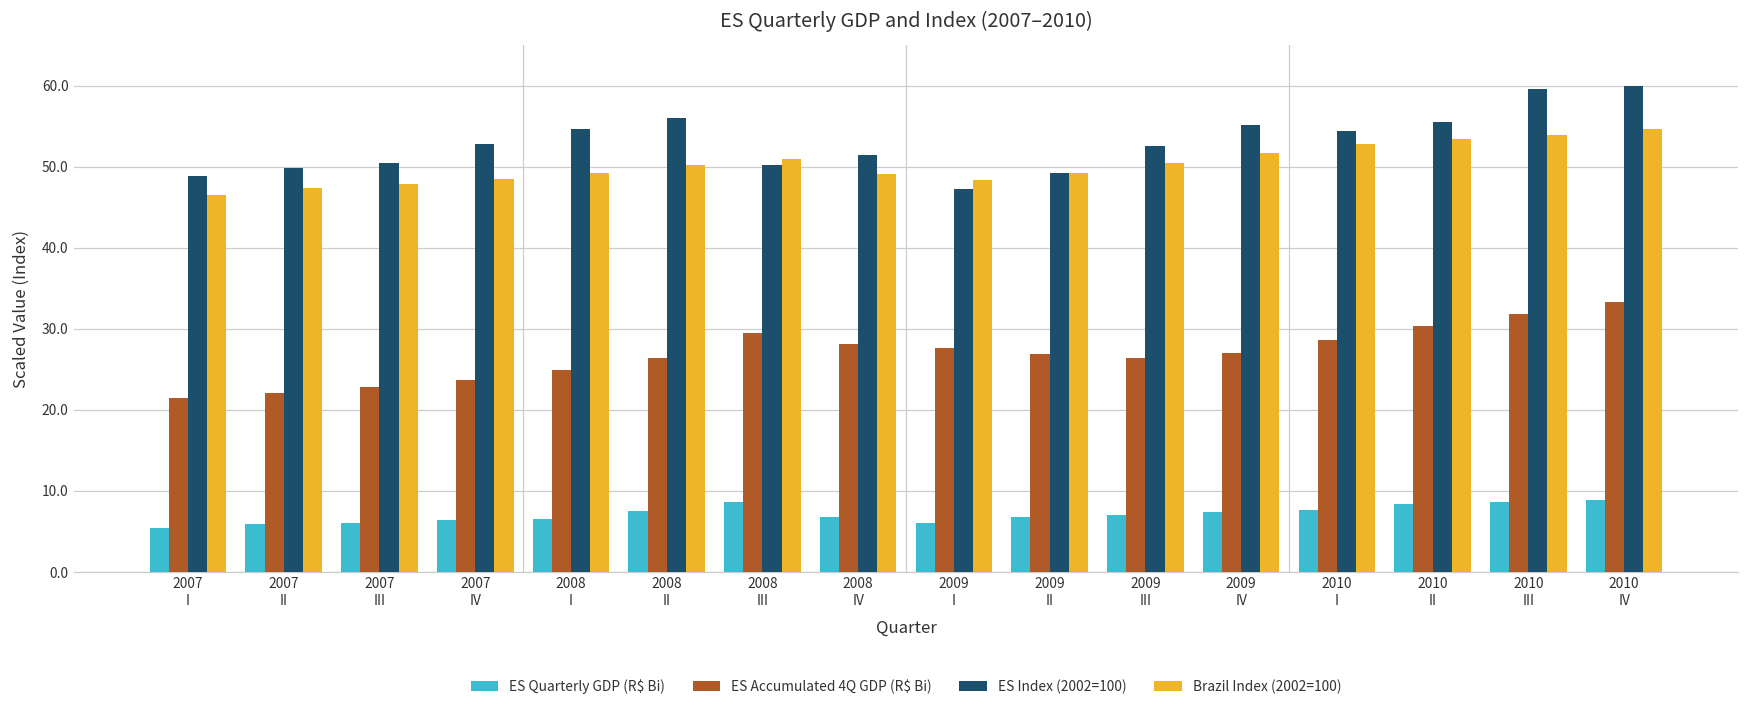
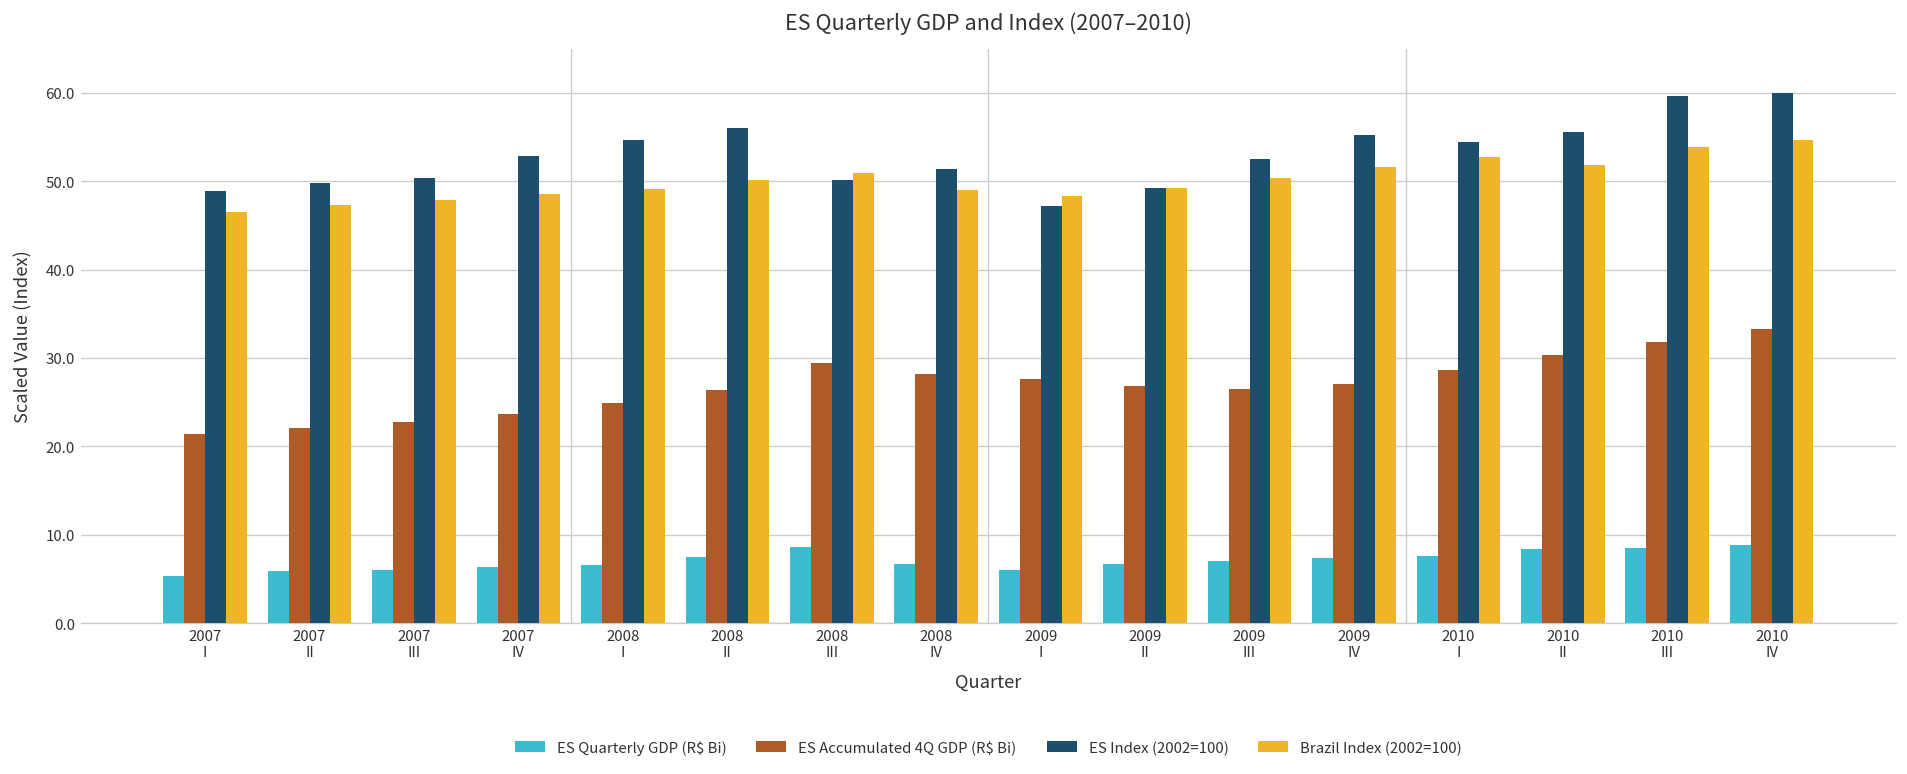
Brazil Index (2002=100), 2010 II: 53 -> 52
